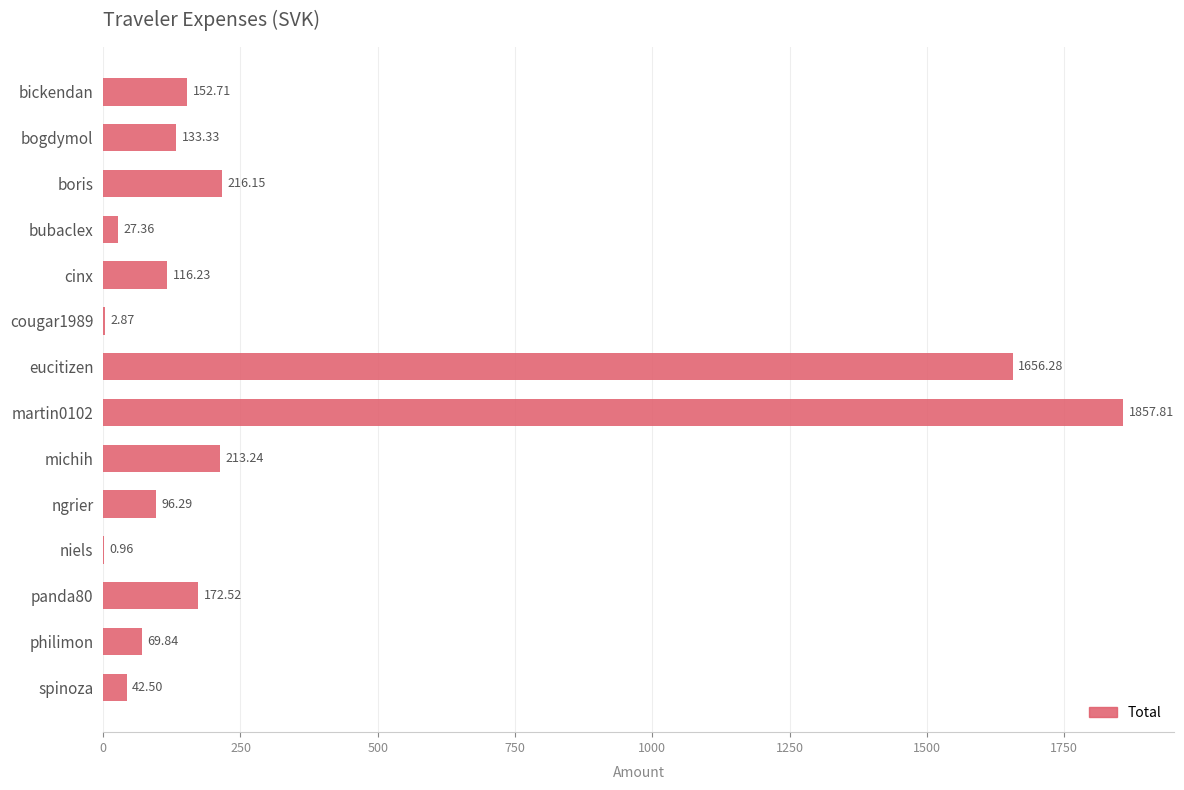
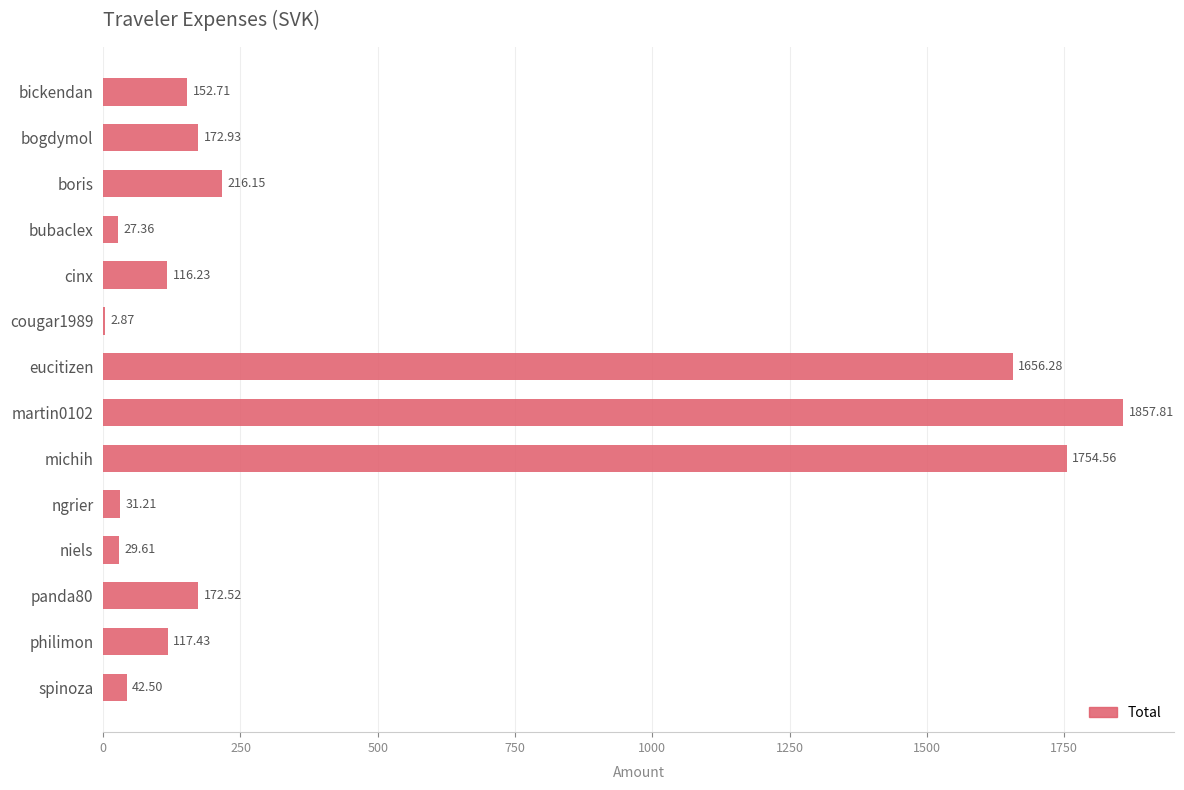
bogdymol: 133.33 -> 172.93
michih: 213.24 -> 1754.56
ngrier: 96.29 -> 31.21
niels: 0.96 -> 29.61
philimon: 69.84 -> 117.43
